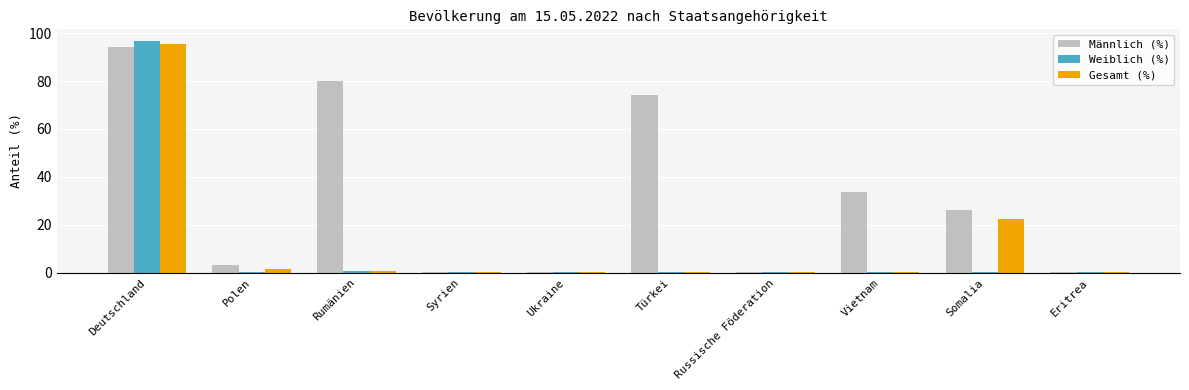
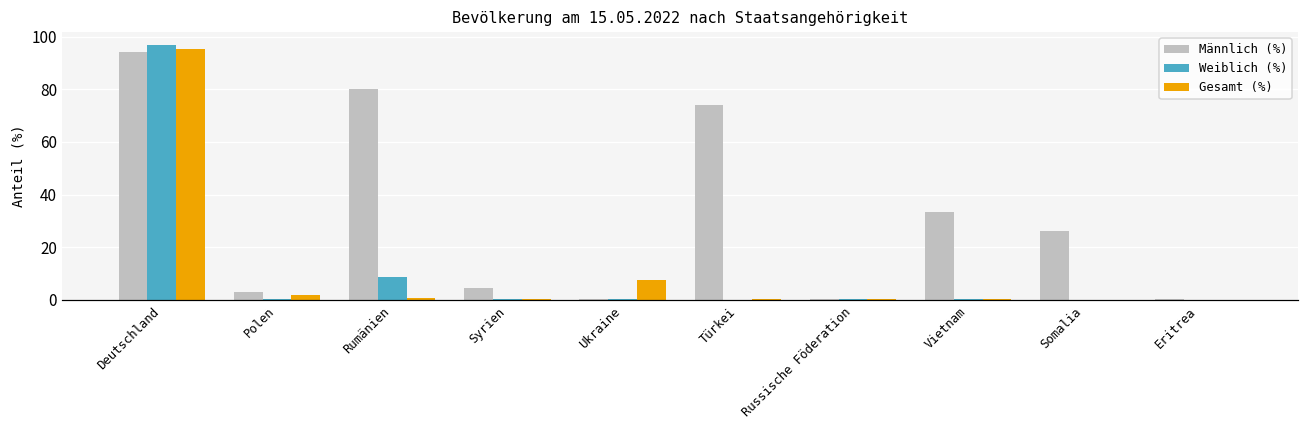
Weiblich (%), Rumänien: 1 -> 9
Männlich (%), Syrien: 0 -> 5
Gesamt (%), Ukraine: 0 -> 8
Gesamt (%), Somalia: 22 -> 0
